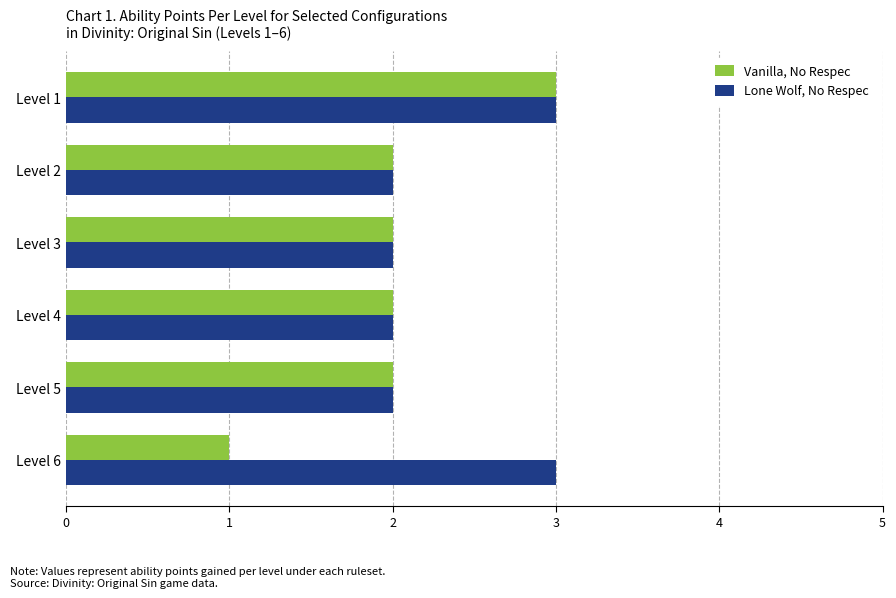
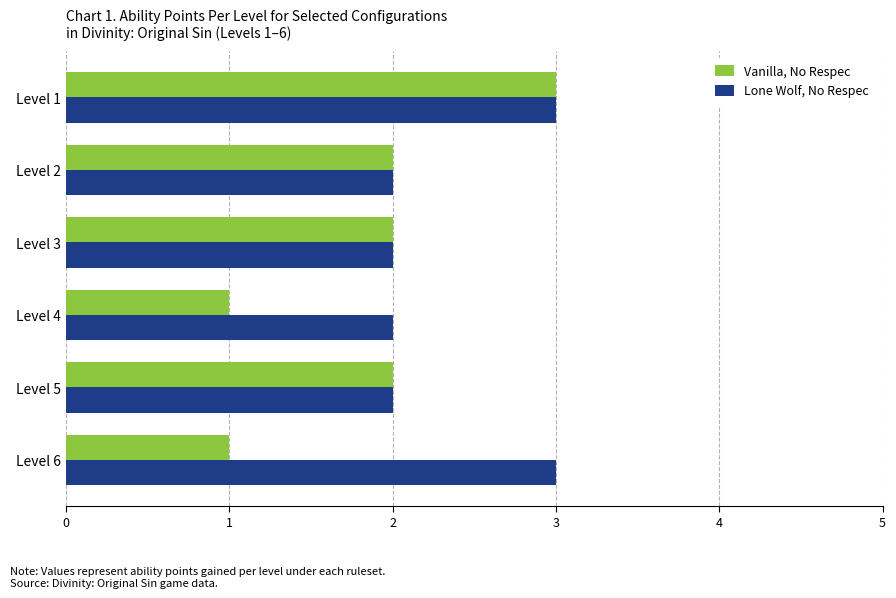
Vanilla, No Respec, Level 4: 2 -> 1
